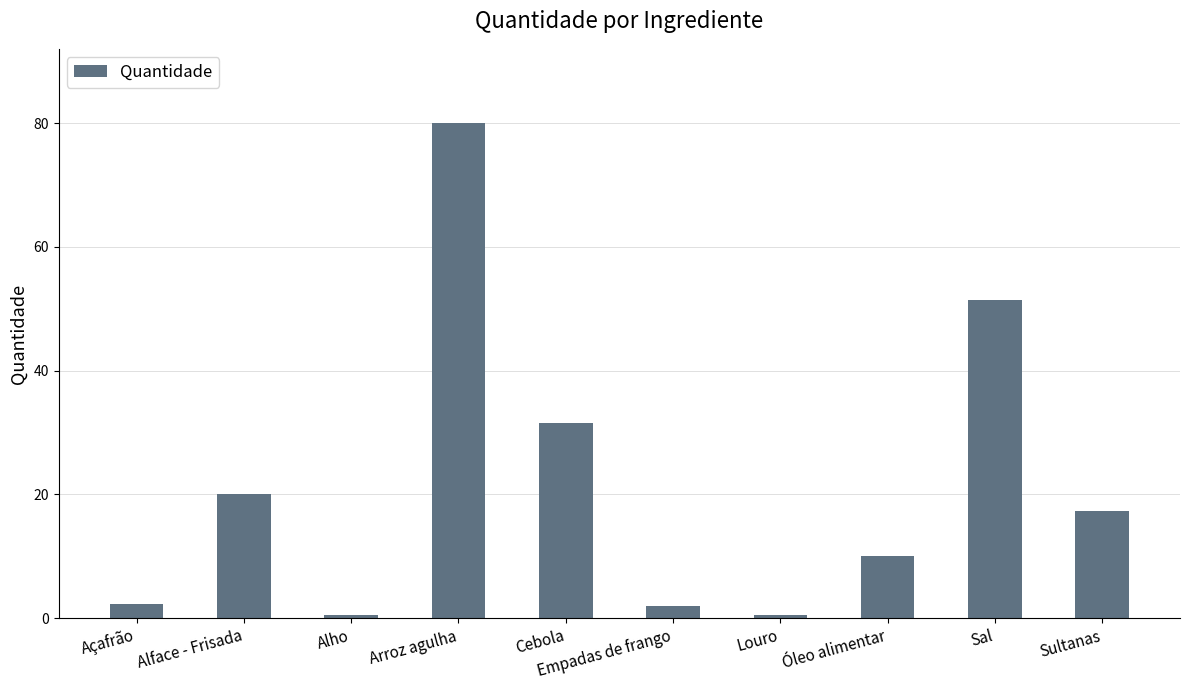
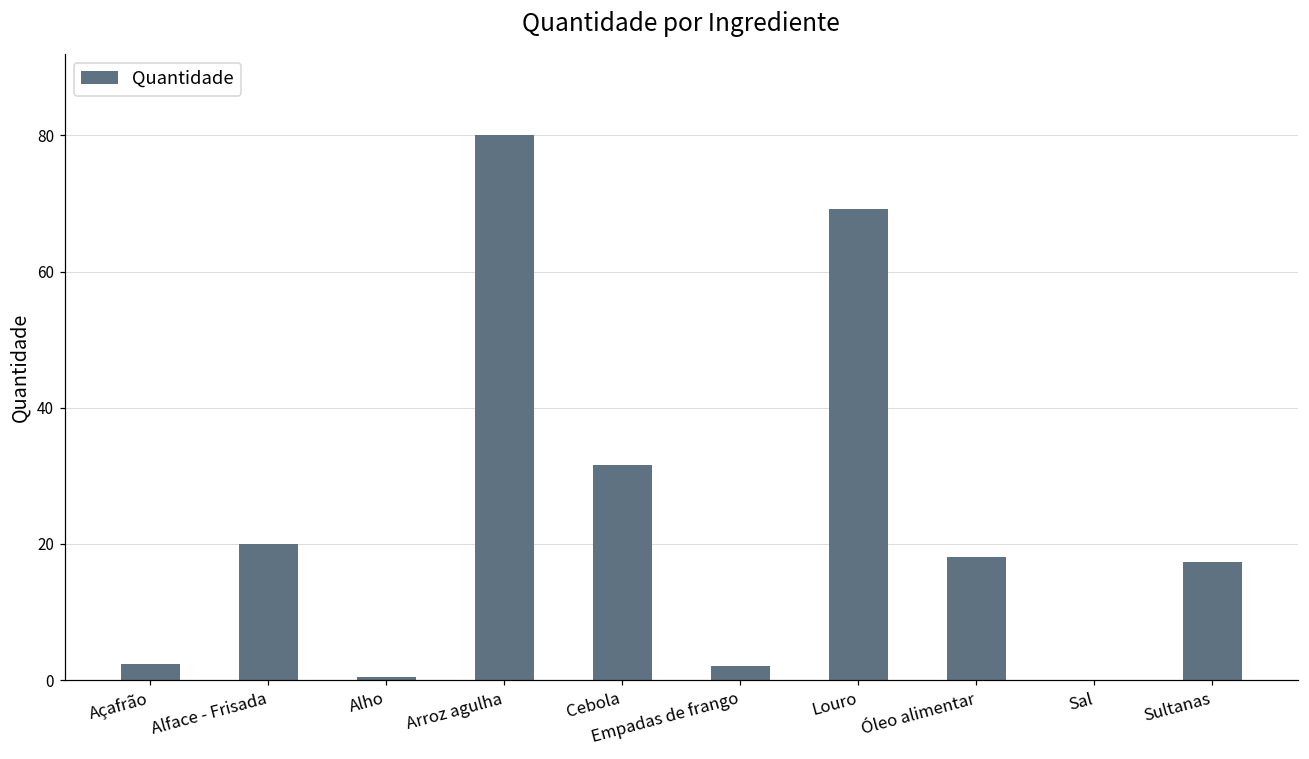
Louro: 1 -> 69
Óleo alimentar: 10 -> 18
Sal: 51 -> 0
